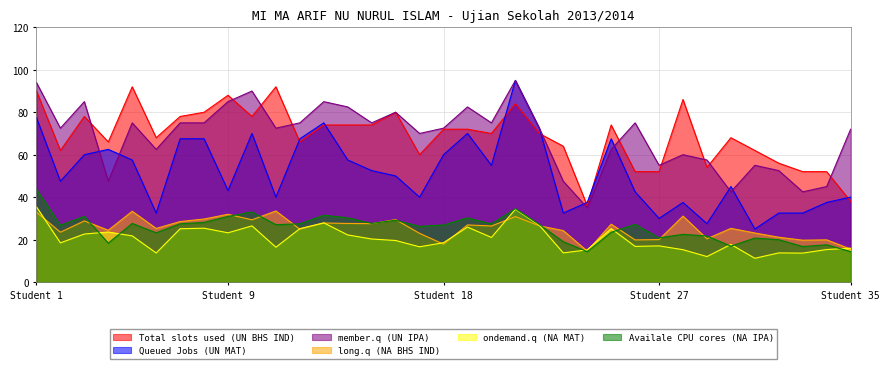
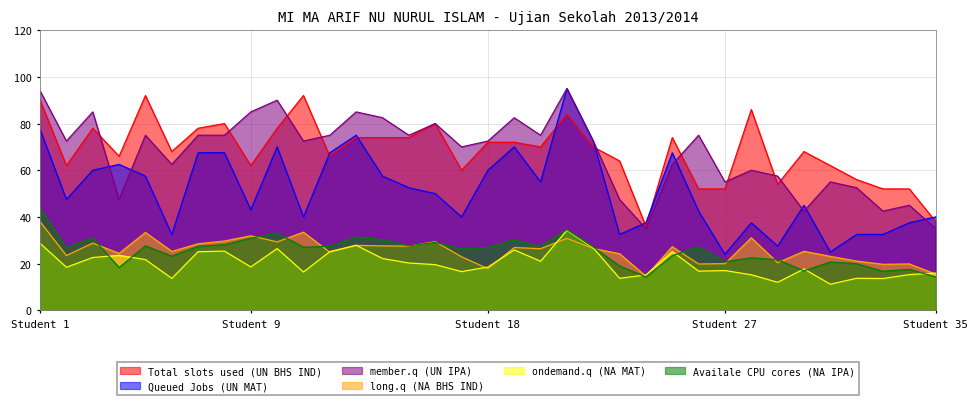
long.q (NA BHS IND), Student 1: 33 -> 38
ondemand.q (NA MAT), Student 1: 35 -> 29
Total slots used (UN BHS IND), Student 9: 88 -> 62
ondemand.q (NA MAT), Student 9: 23 -> 19
Queued Jobs (UN MAT), Student 27: 30 -> 24
member.q (UN IPA), Student 35: 72 -> 35
